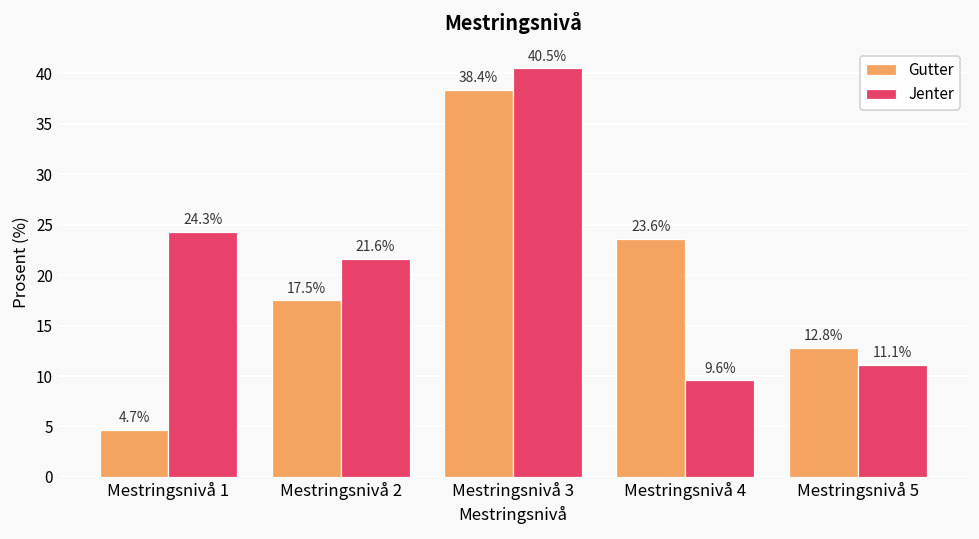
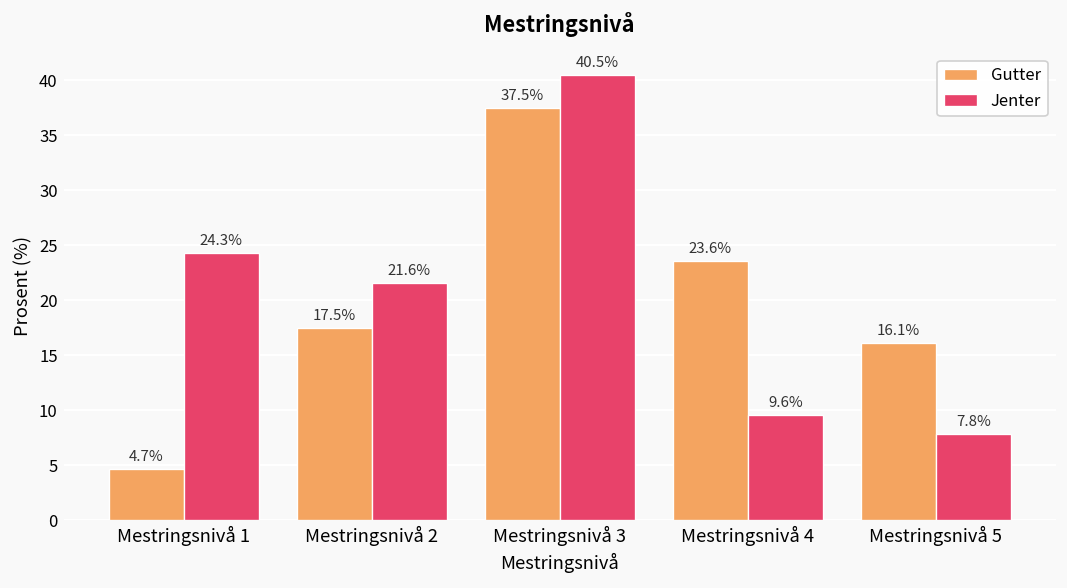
Gutter, Mestringsnivå 3: 38.4% -> 37.5%
Gutter, Mestringsnivå 5: 12.8% -> 16.1%
Jenter, Mestringsnivå 5: 11.1% -> 7.8%
